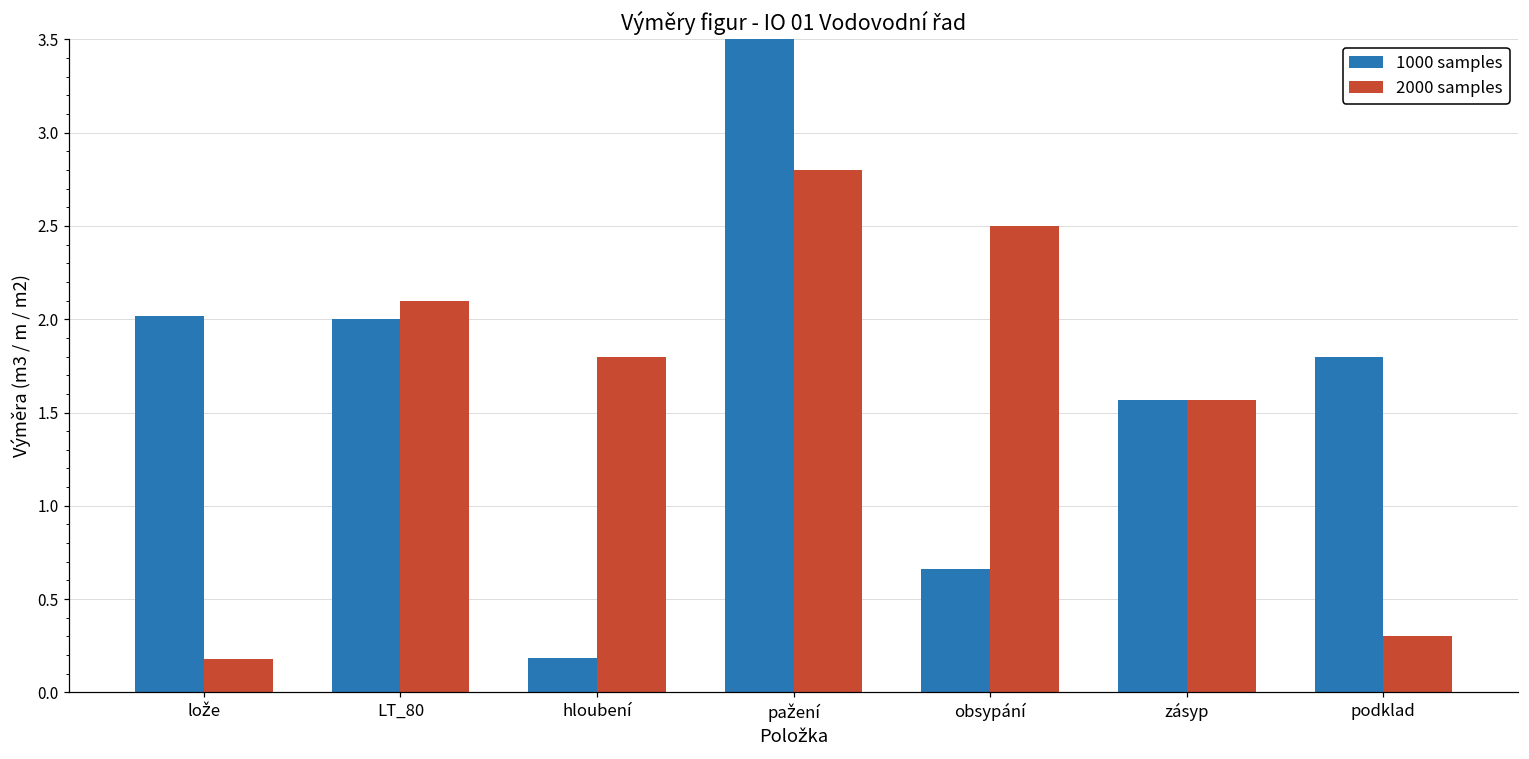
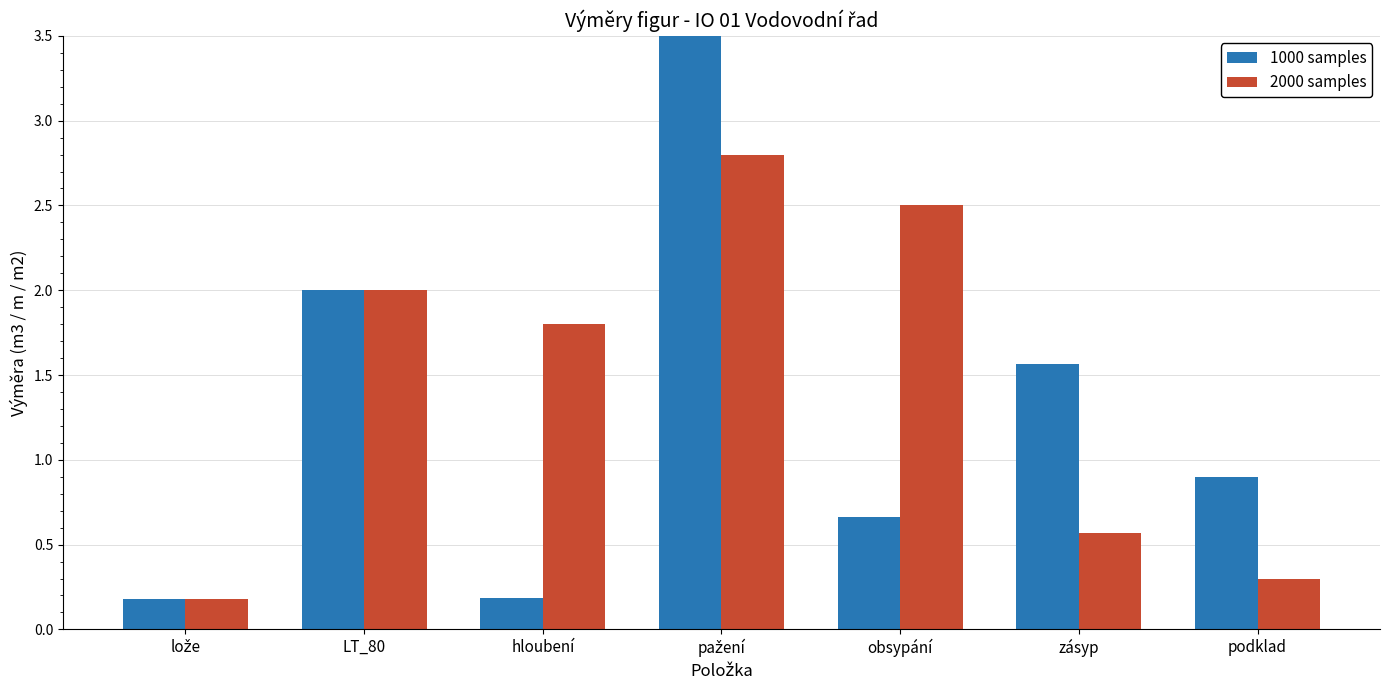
1000 samples, lože: 2.02 -> 0.18
2000 samples, LT_80: 2.1 -> 2.0
2000 samples, zásyp: 1.57 -> 0.57
1000 samples, podklad: 1.8 -> 0.9
